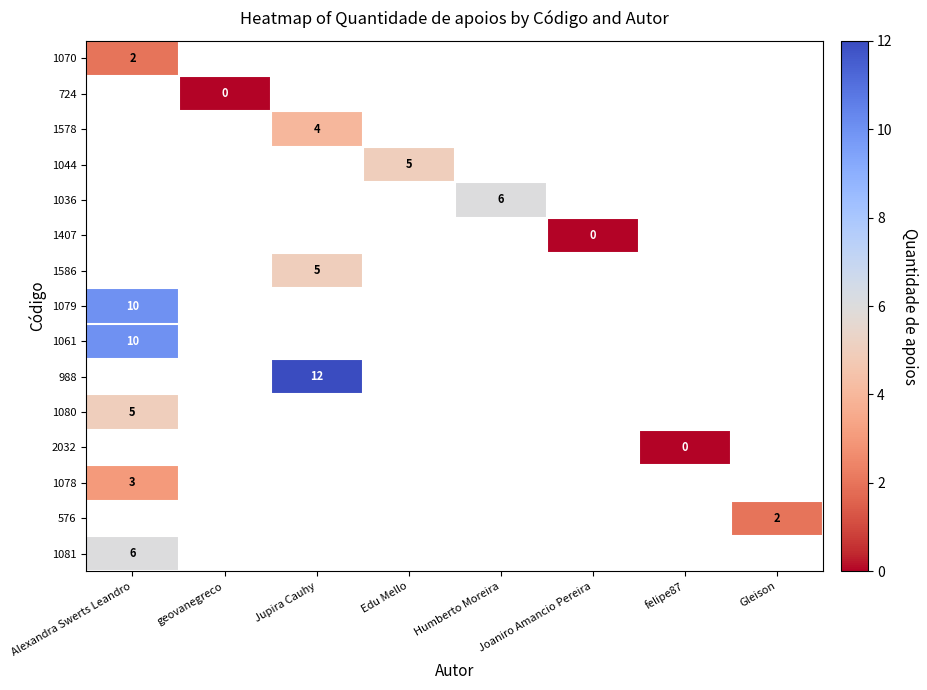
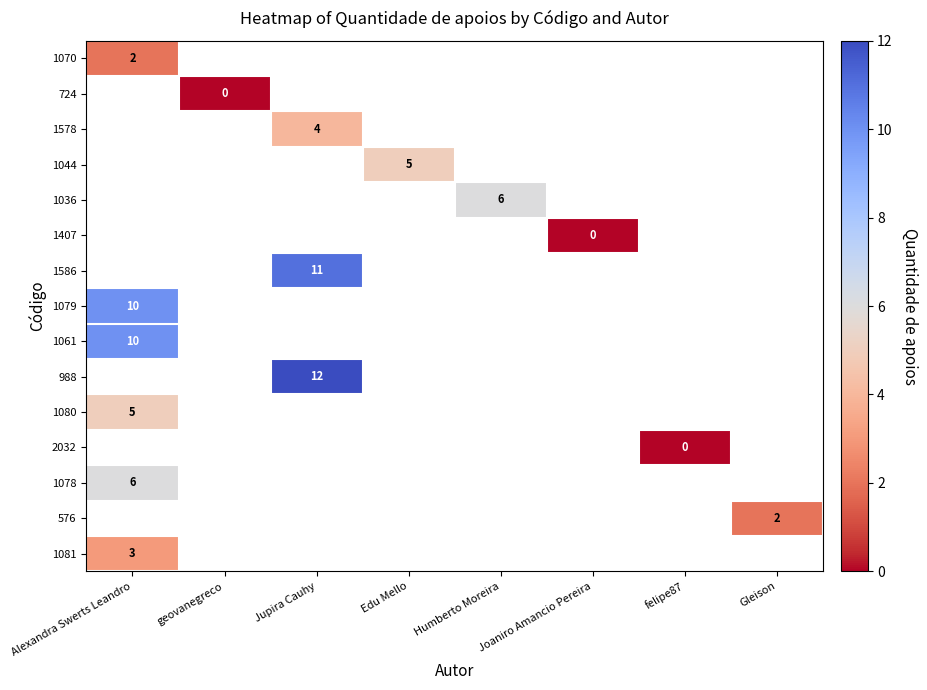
1586, Jupira Cauhy: 5 -> 11
1078, Alexandra Swerts Leandro: 3 -> 6
1081, Alexandra Swerts Leandro: 6 -> 3
